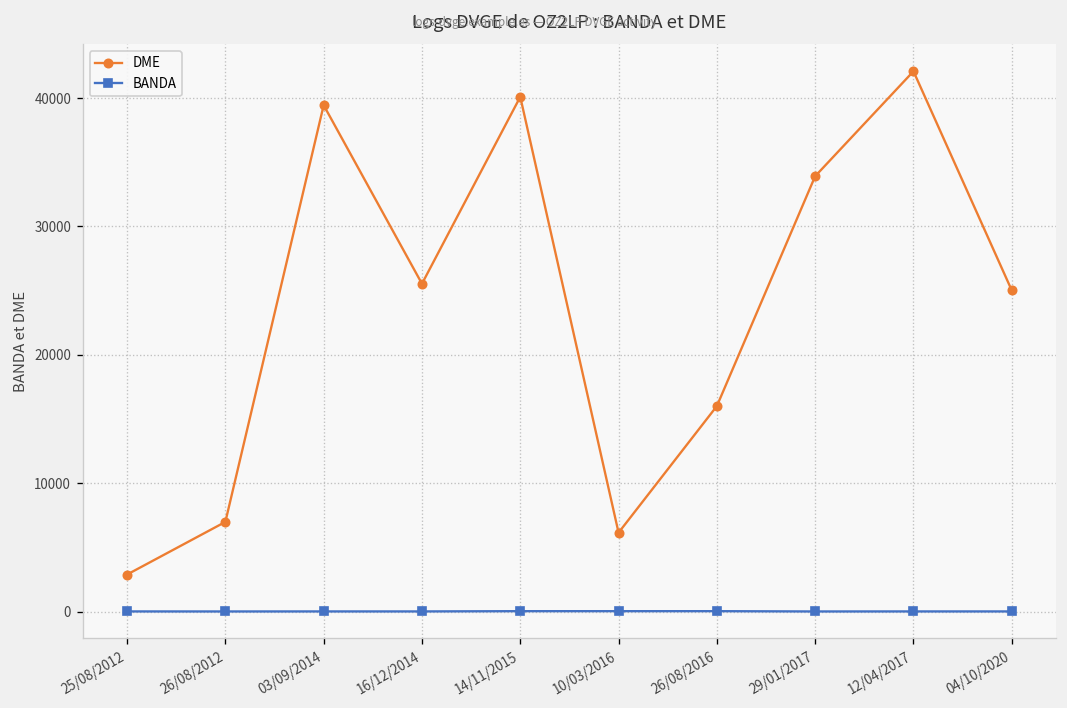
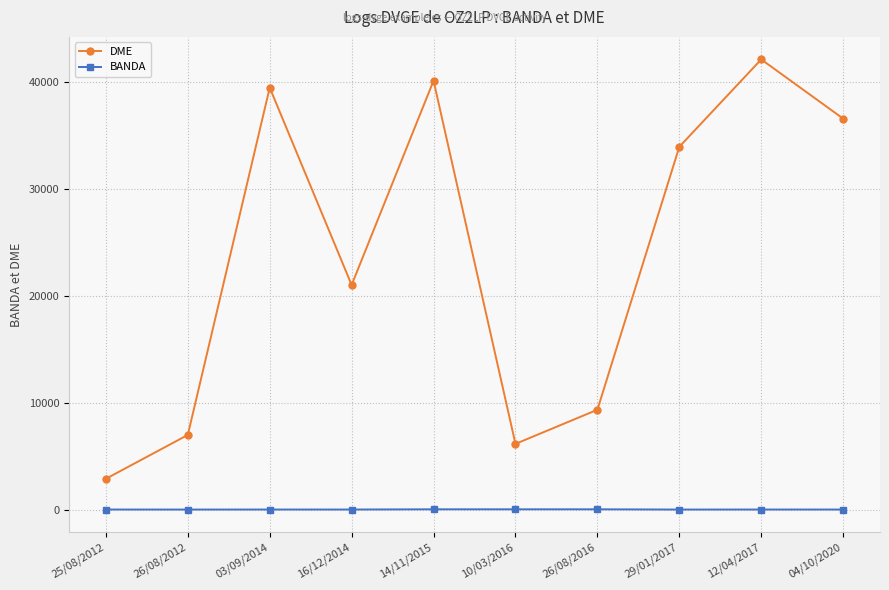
DME, 16/12/2014: 25500 -> 21000
DME, 26/08/2016: 16000 -> 9300
DME, 04/10/2020: 25000 -> 36600
